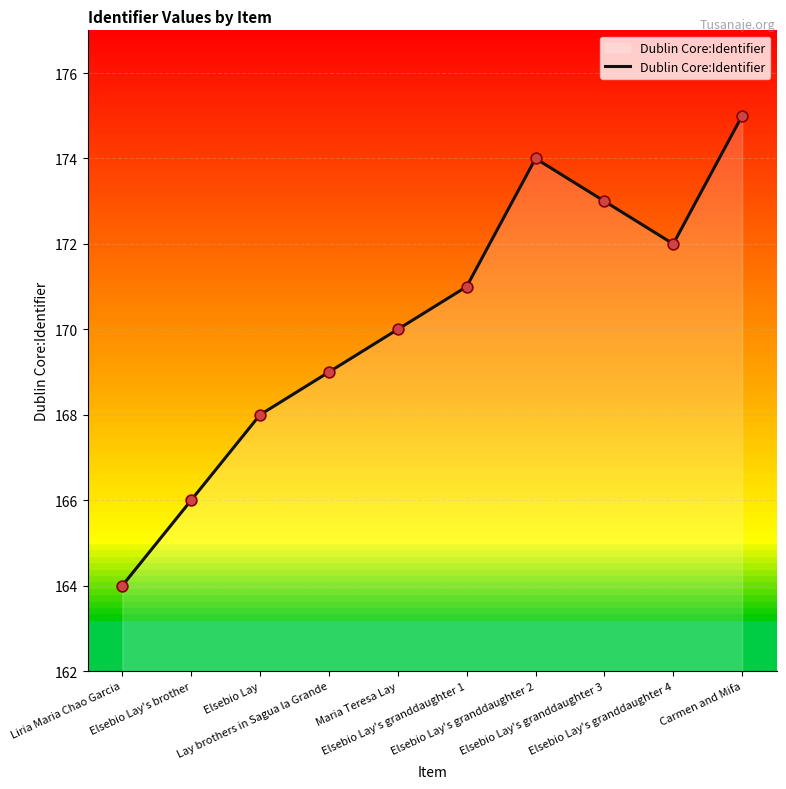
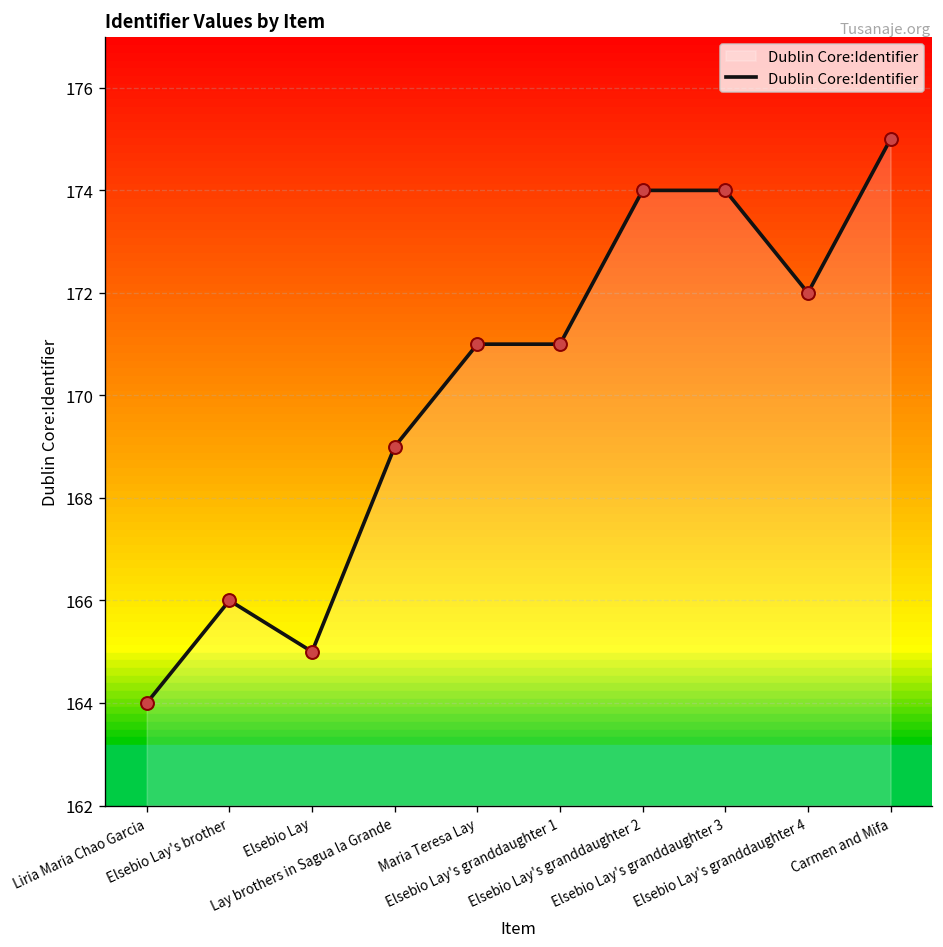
Elsebio Lay: 168 -> 165
Maria Teresa Lay: 170 -> 171
Elsebio Lay's granddaughter 3: 173 -> 174
